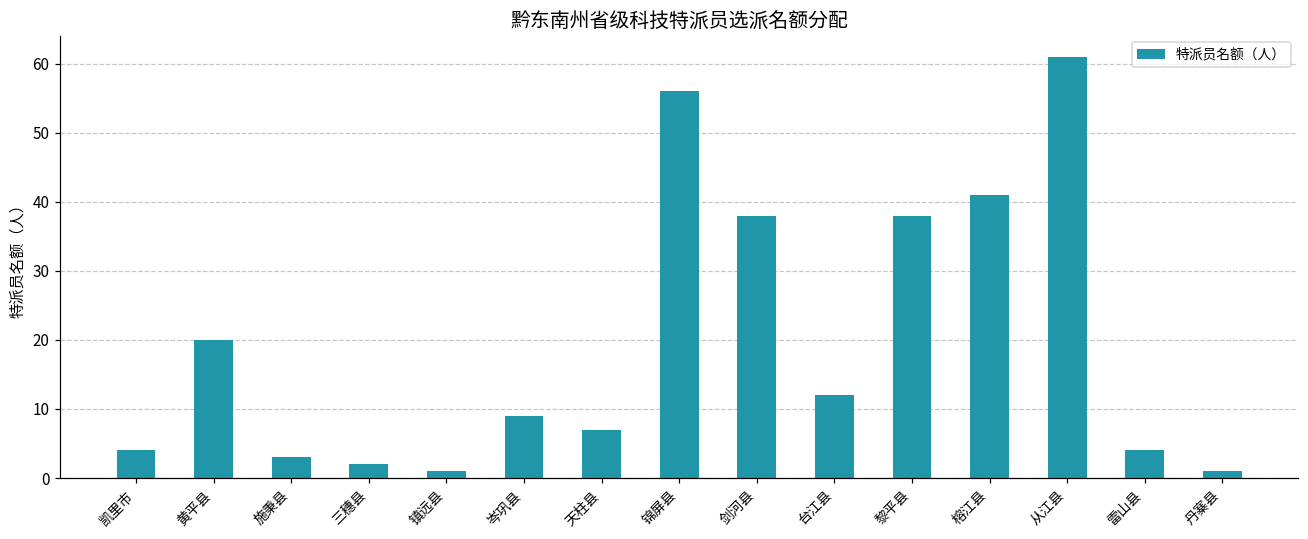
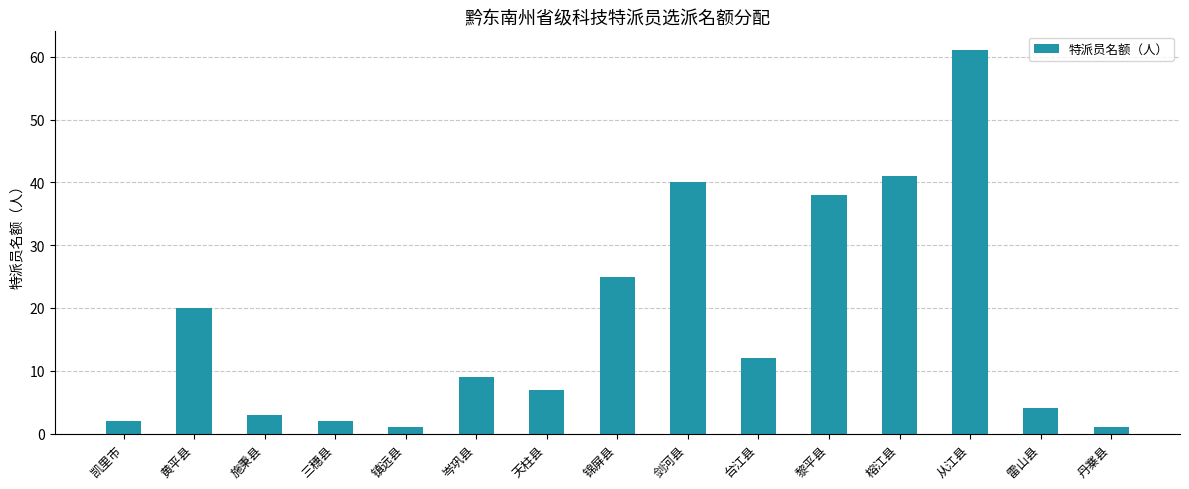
凯里市: 4 -> 2
锦屏县: 56 -> 25
剑河县: 38 -> 40
